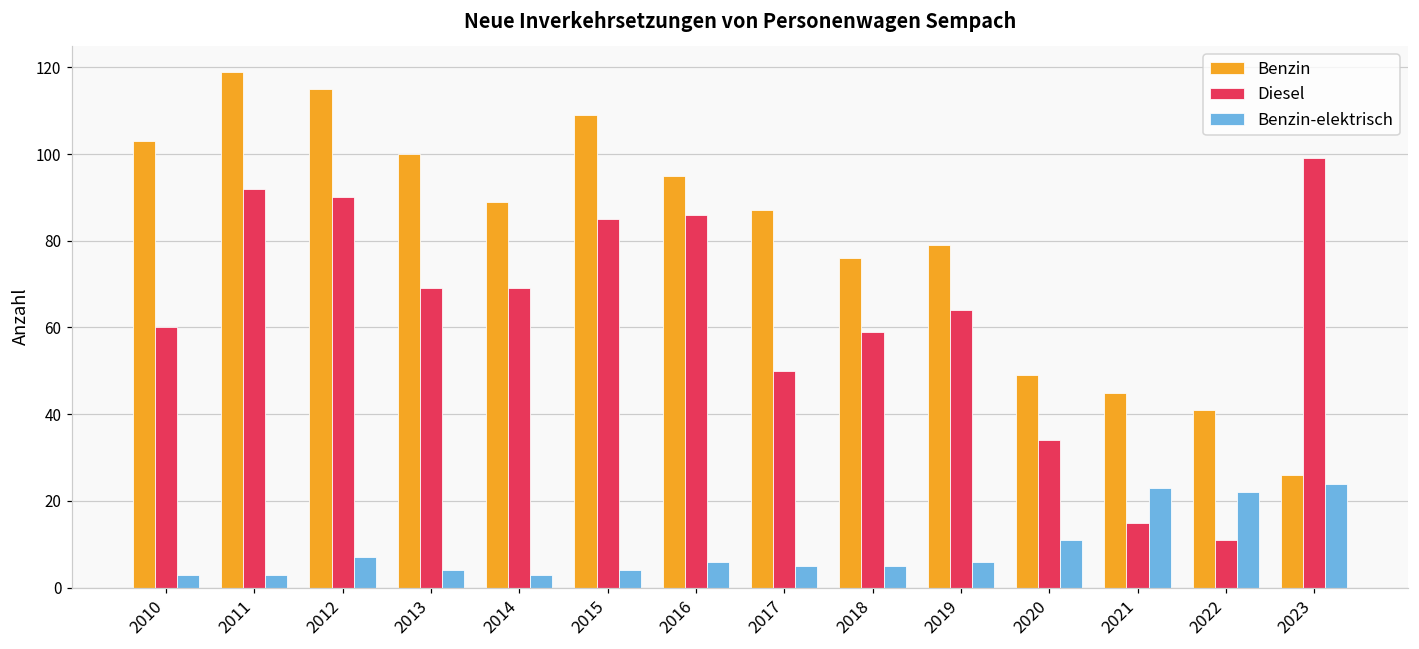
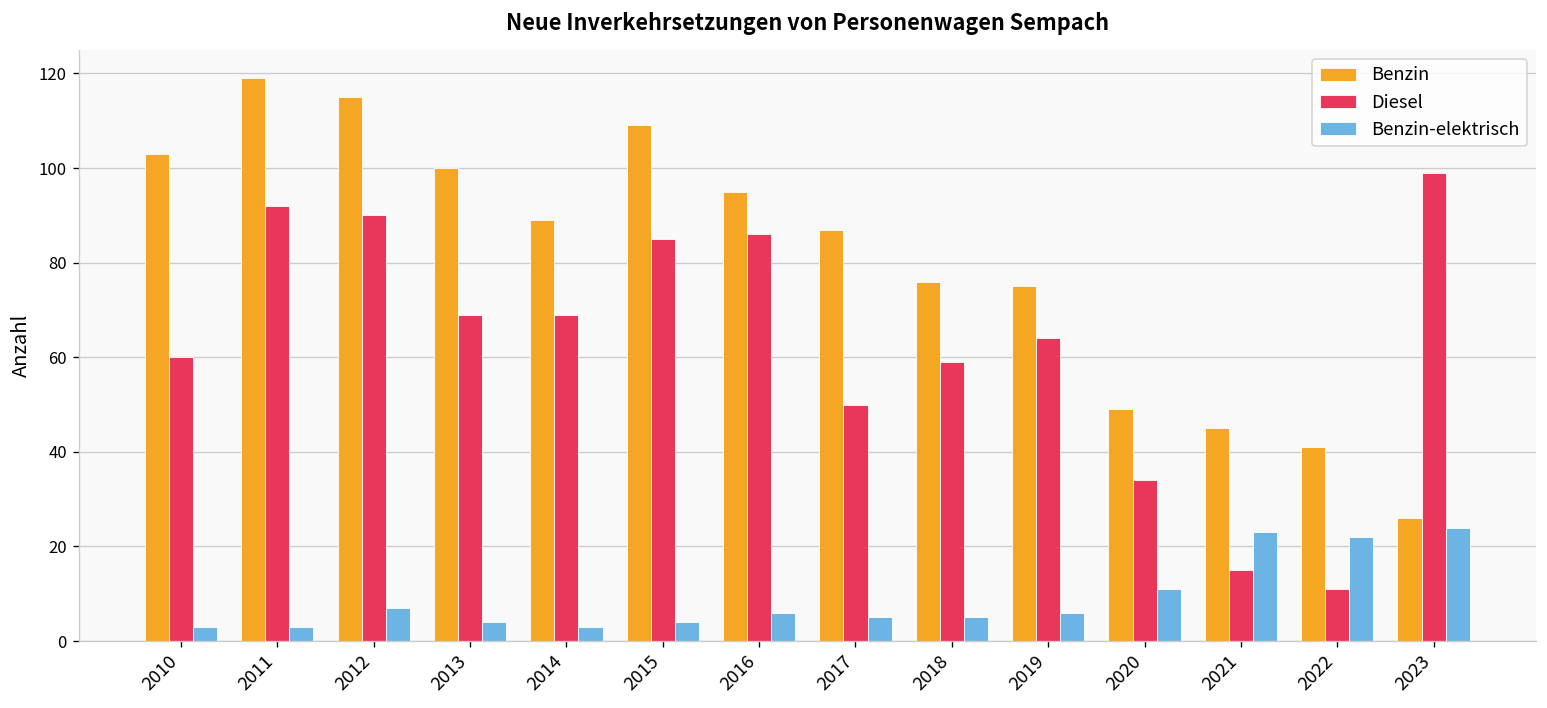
Benzin, 2019: 79 -> 75
